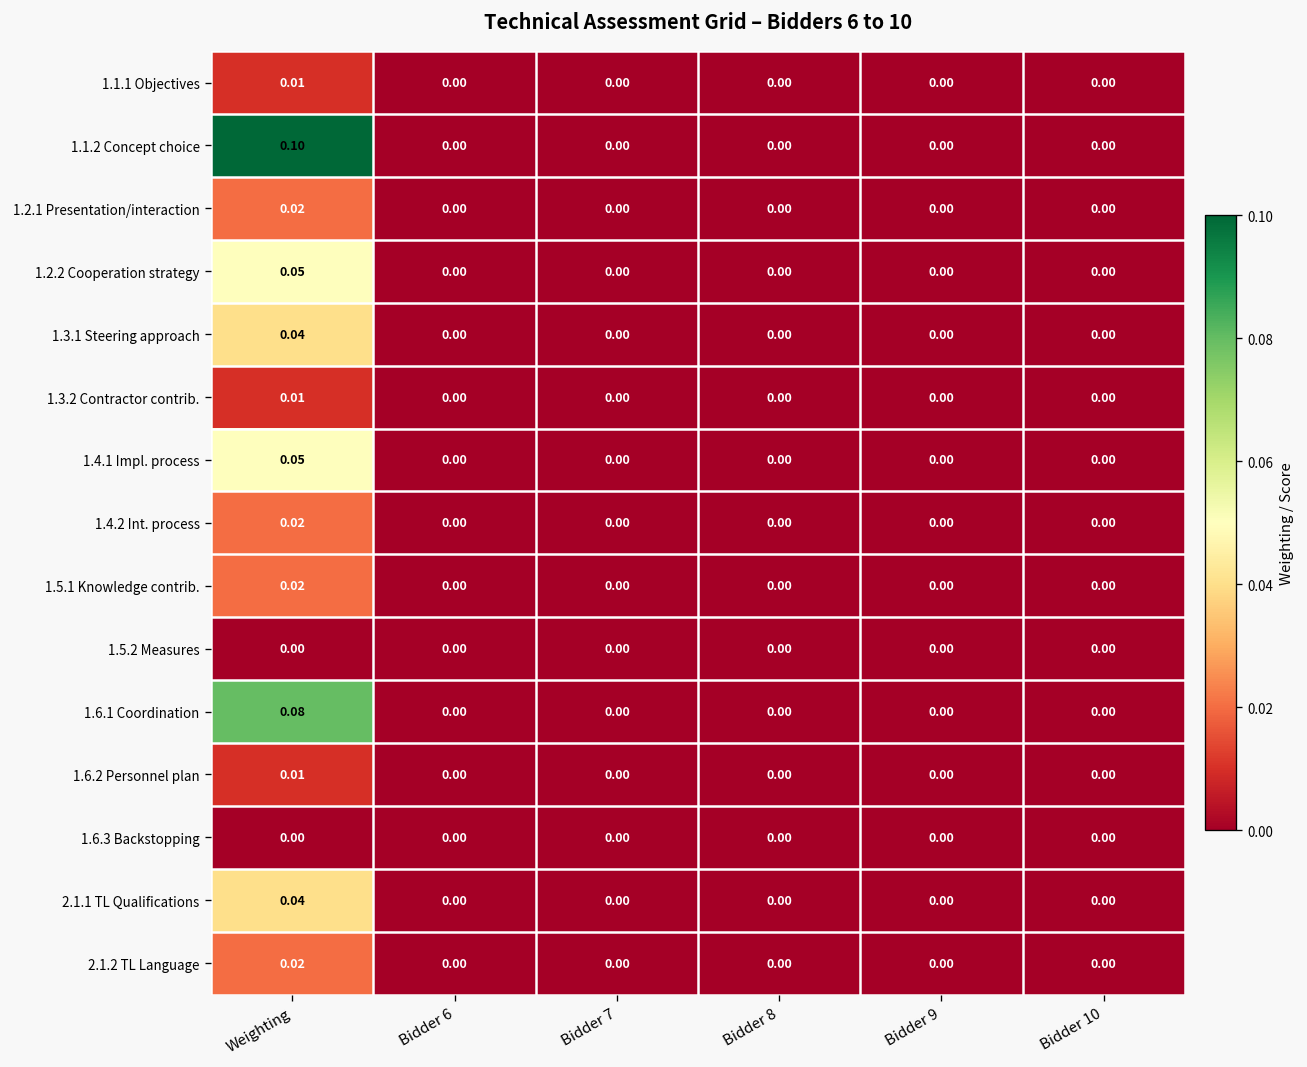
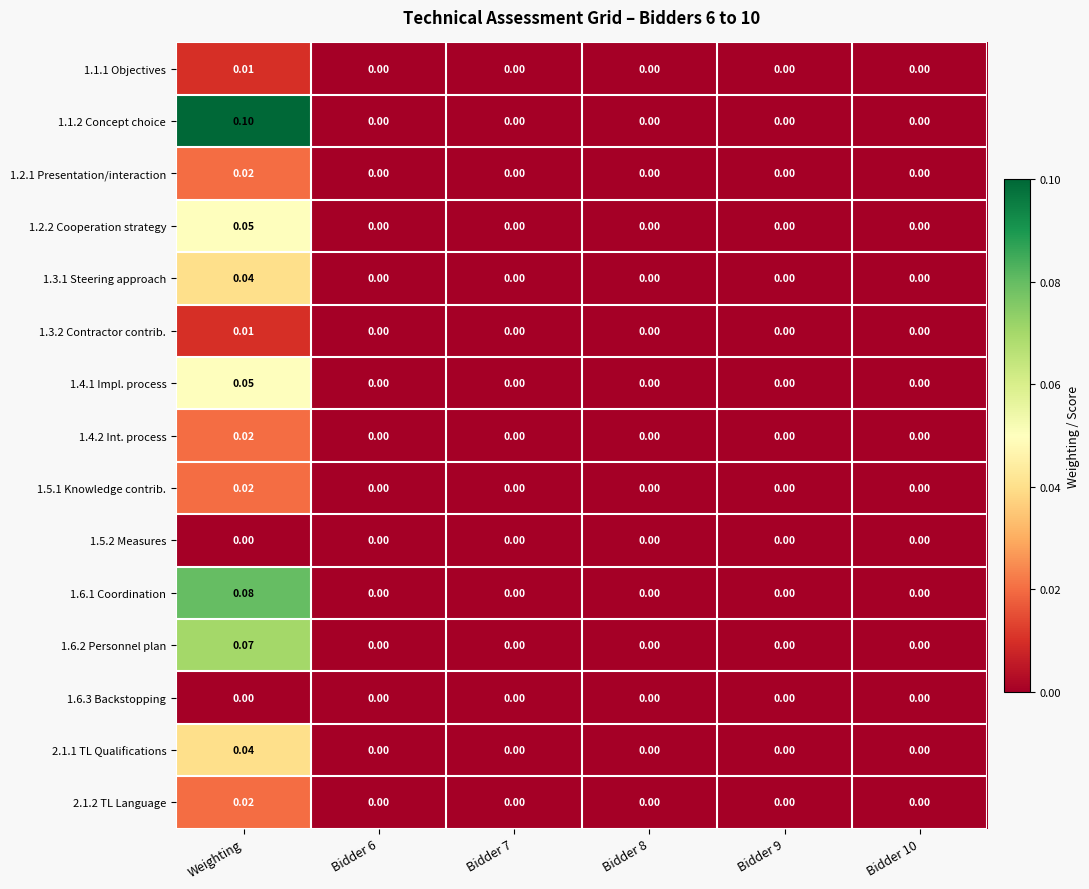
1.6.2 Personnel plan, Weighting: 0.01 -> 0.07
